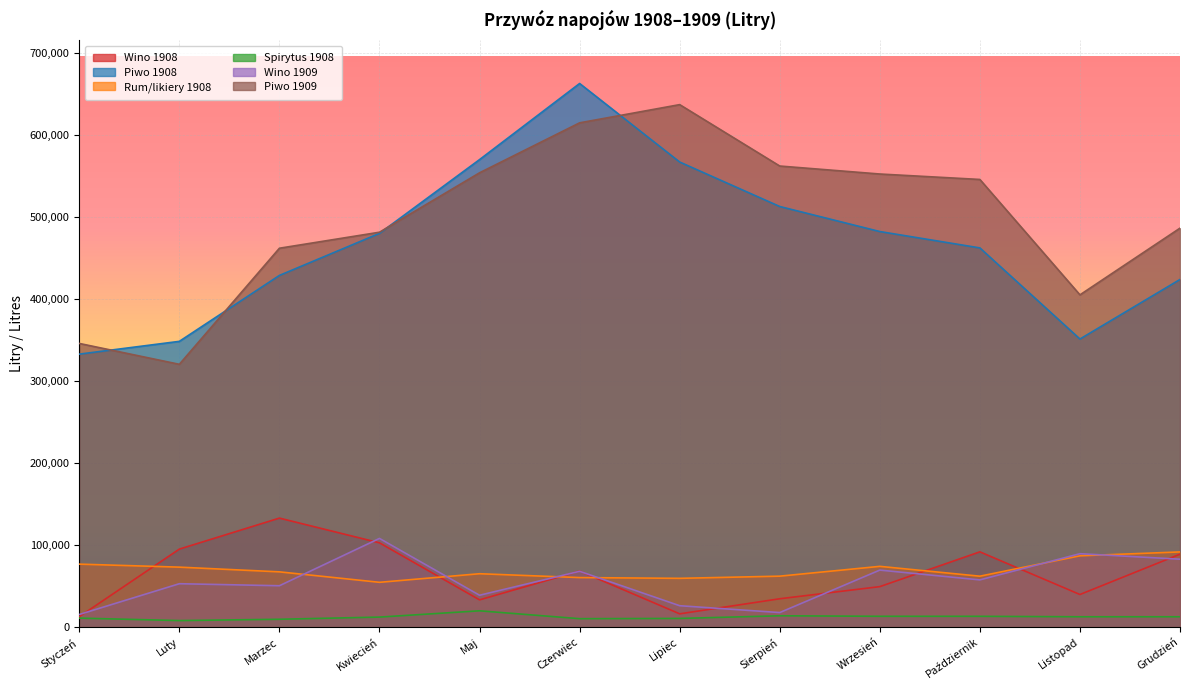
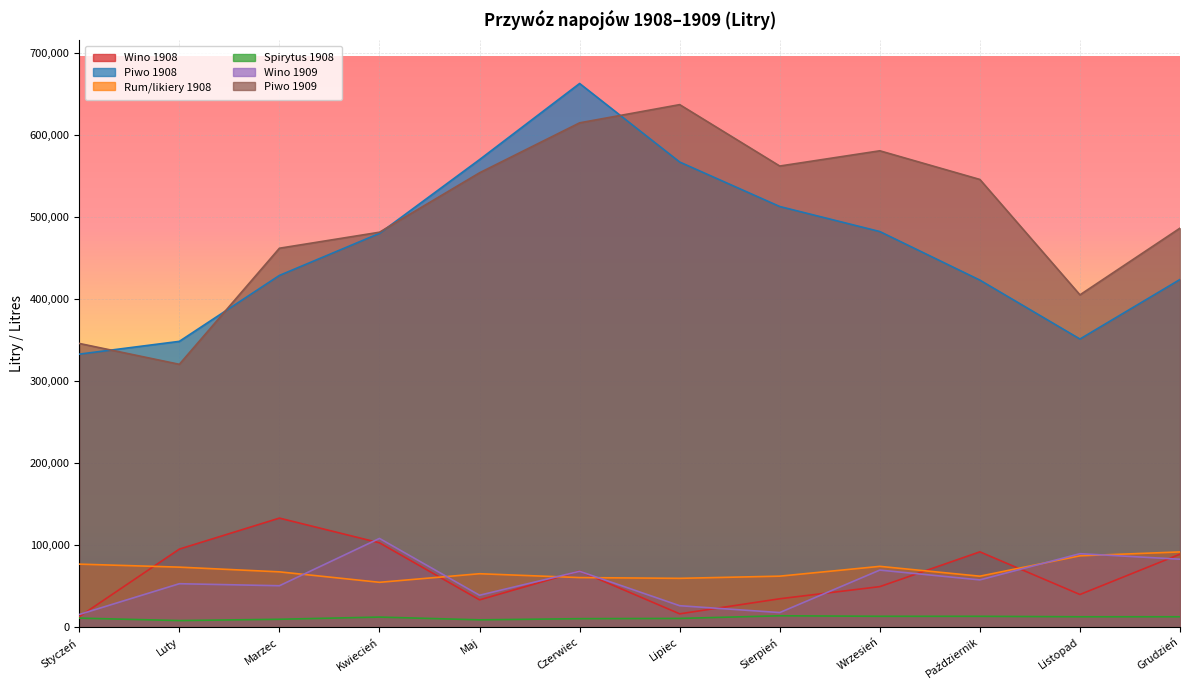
Spirytus 1908, Maj: 20,000 -> 10,000
Piwo 1909, Wrzesień: 550,000 -> 580,000
Piwo 1908, Październik: 460,000 -> 420,000
